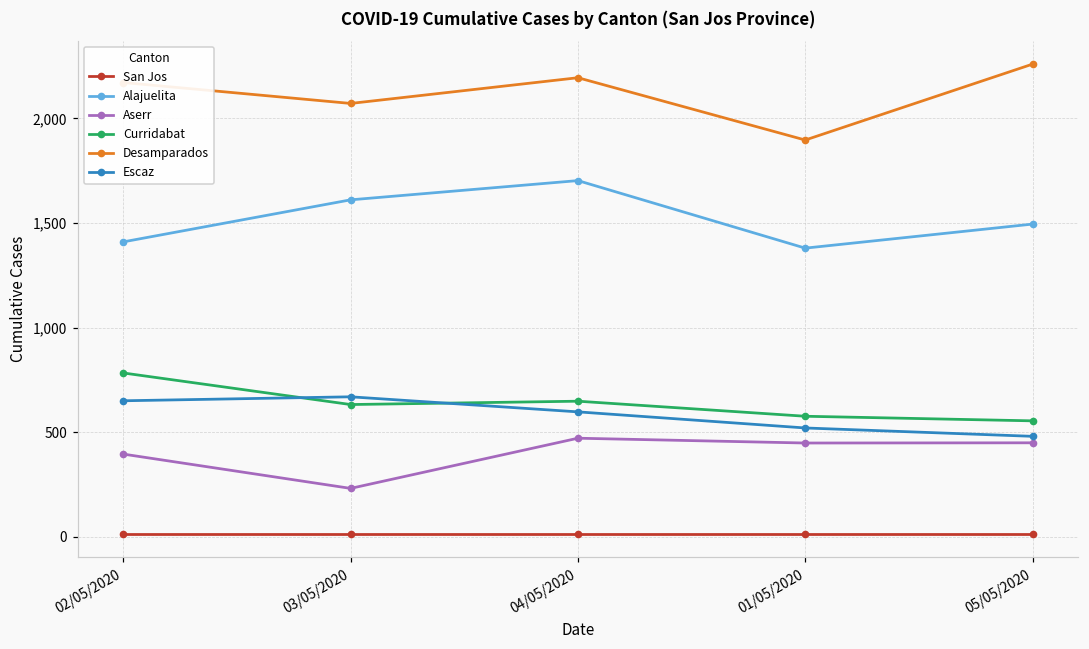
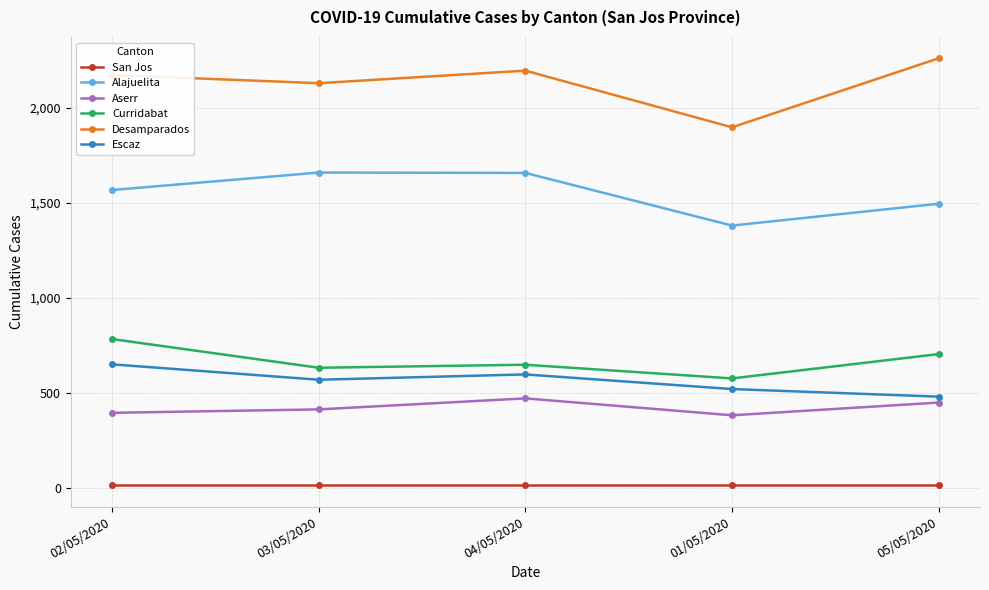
Alajuelita, 02/05/2020: 1,410 -> 1,570
Alajuelita, 03/05/2020: 1,610 -> 1,660
Aserr, 03/05/2020: 230 -> 410
Desamparados, 03/05/2020: 2,070 -> 2,130
Escaz, 03/05/2020: 670 -> 570
Alajuelita, 04/05/2020: 1,700 -> 1,660
Aserr, 01/05/2020: 450 -> 380
Curridabat, 05/05/2020: 550 -> 700
